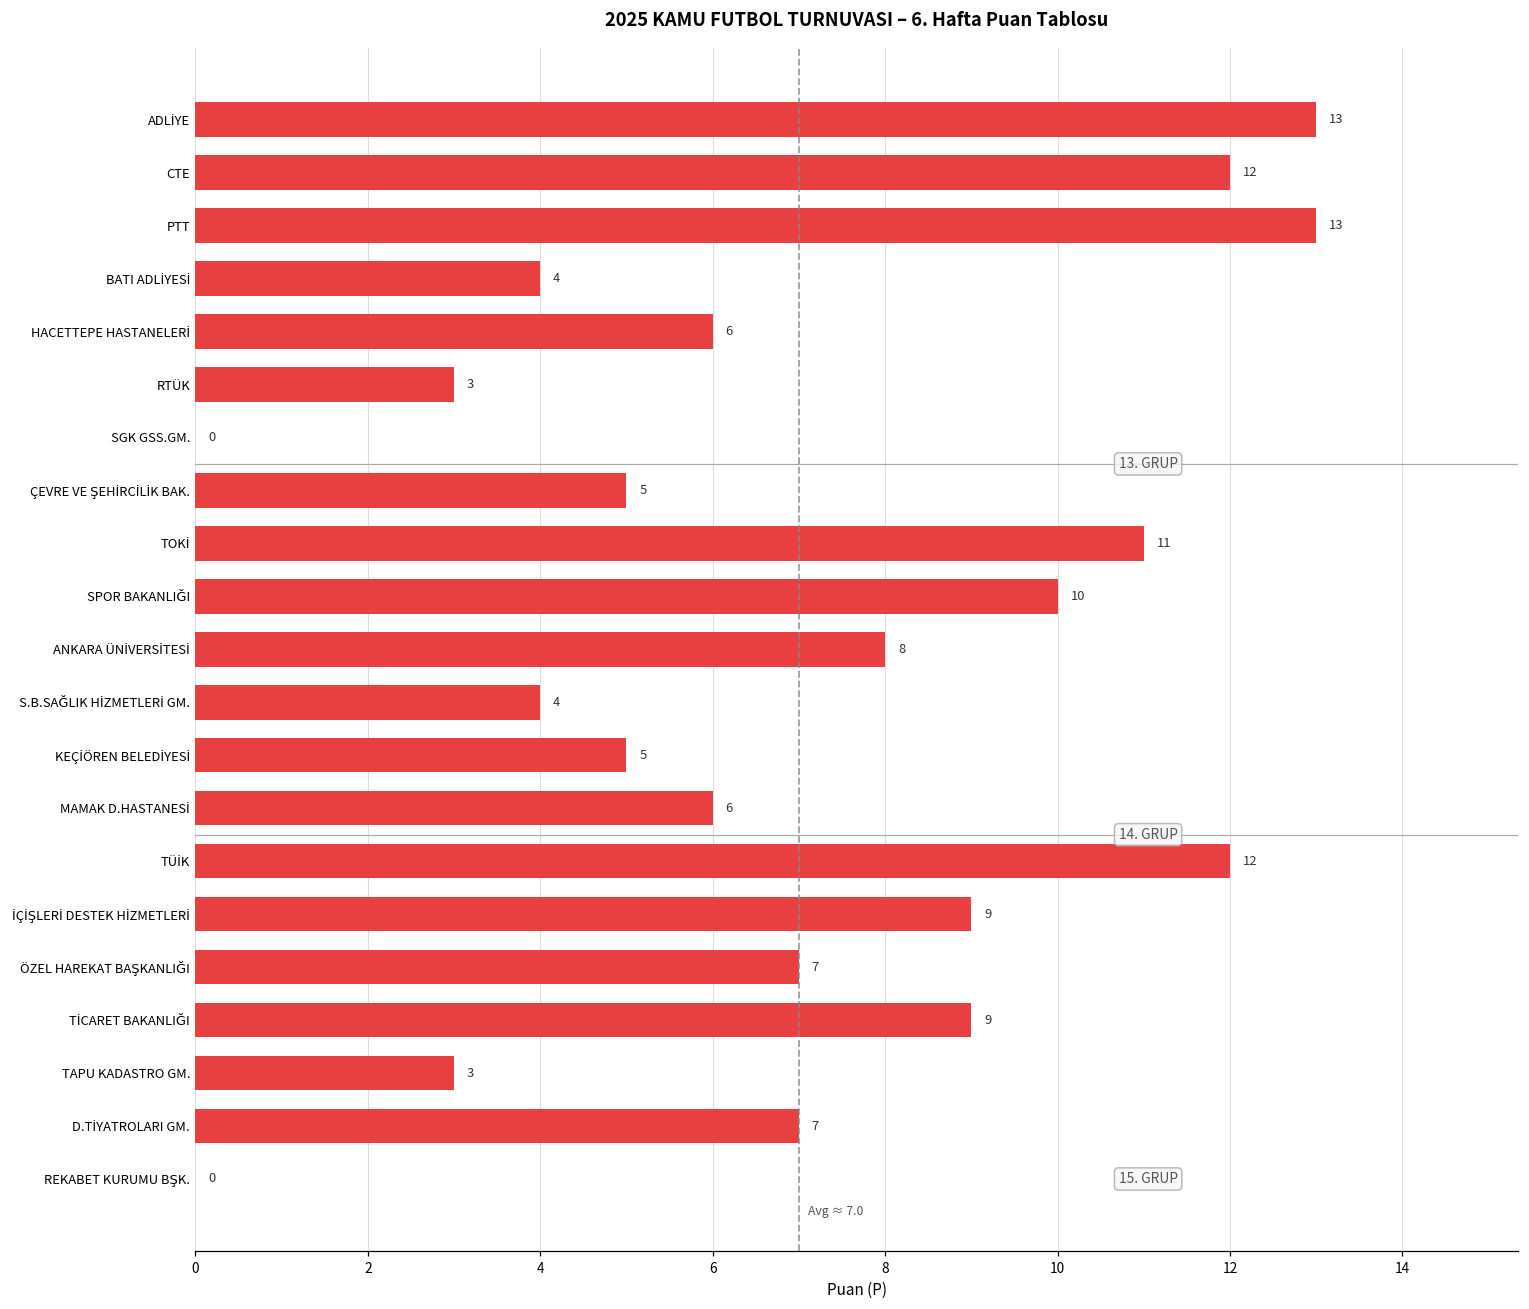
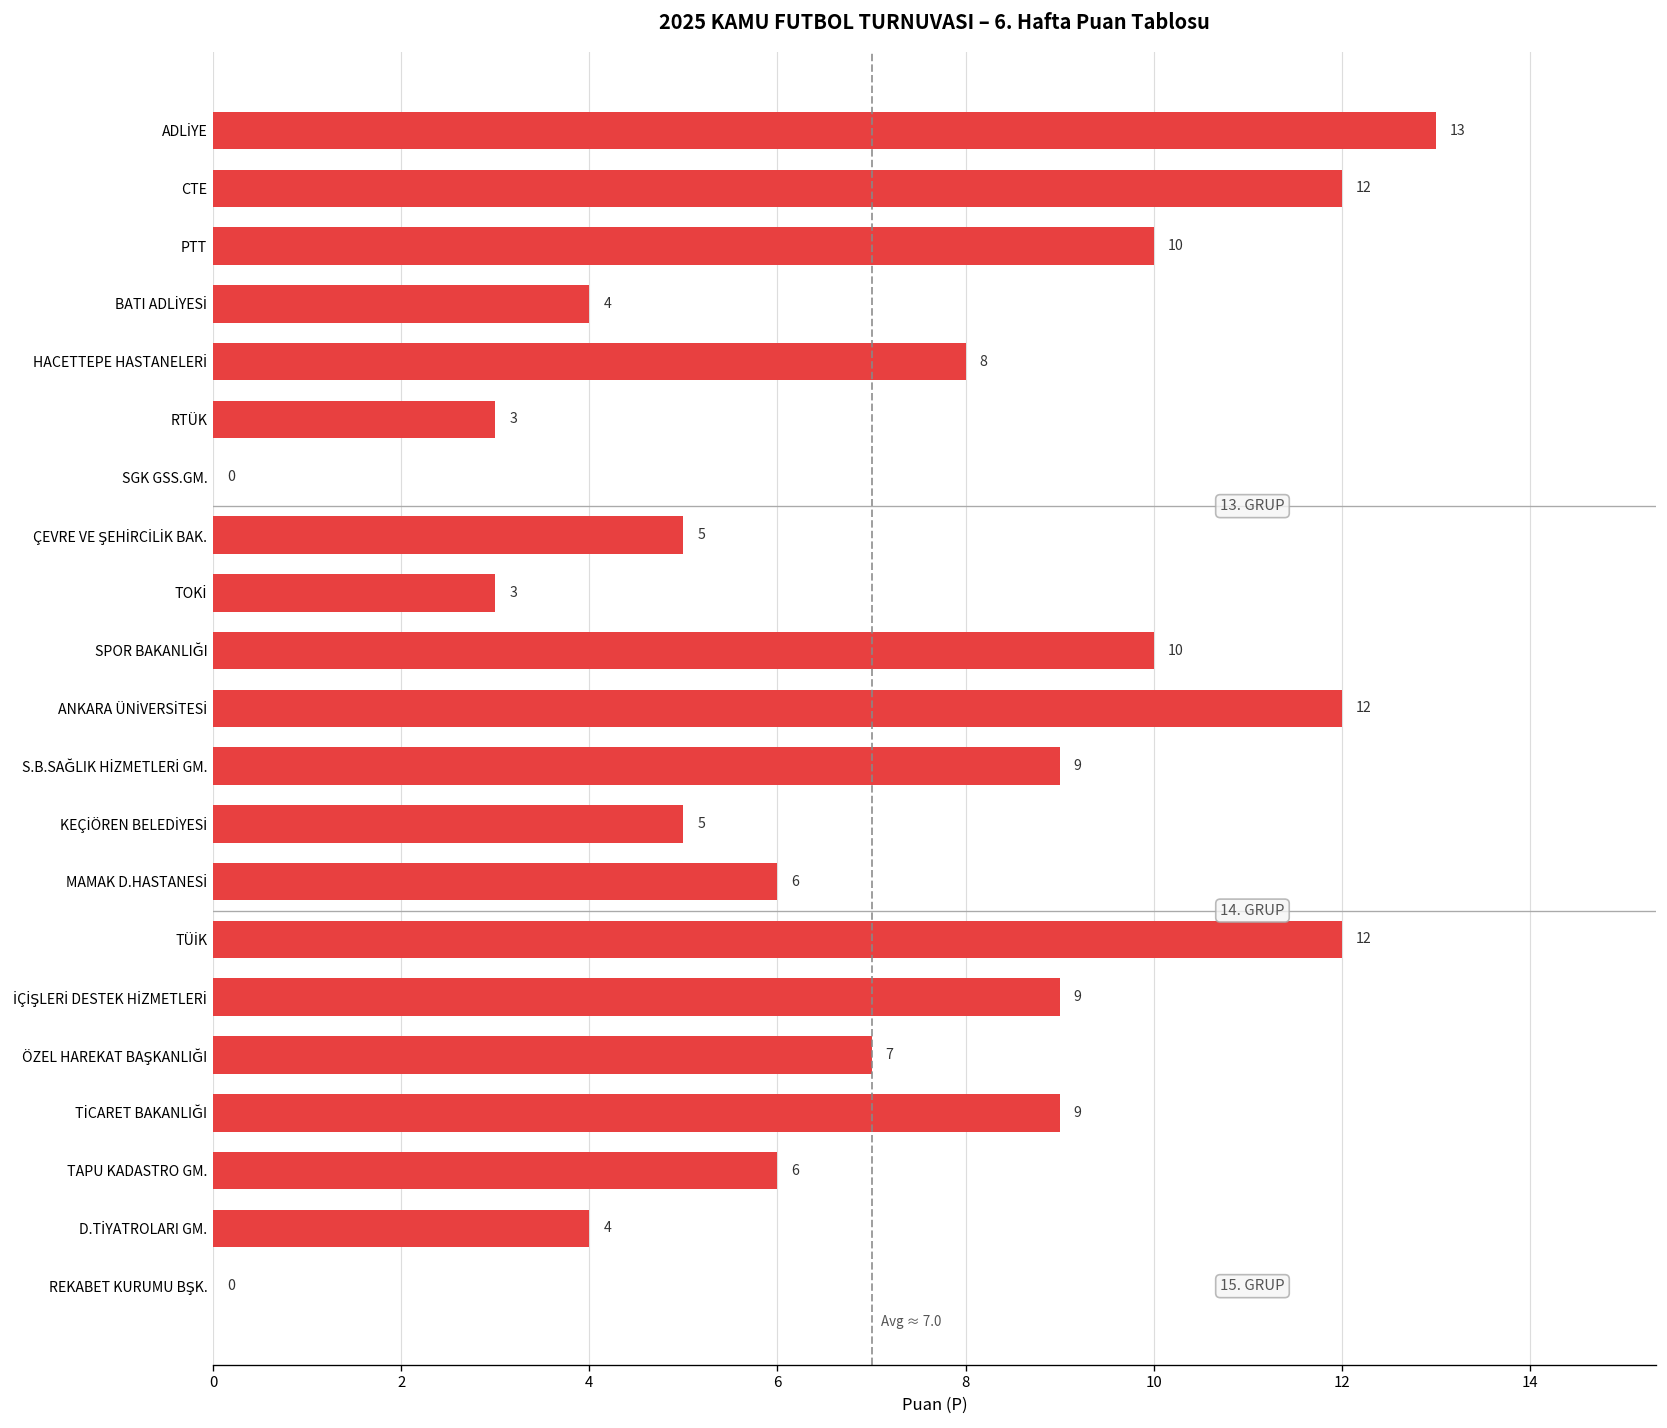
PTT: 13 -> 10
HACETTEPE HASTANELERİ: 6 -> 8
TOKİ: 11 -> 3
ANKARA ÜNİVERSİTESİ: 8 -> 12
S.B.SAĞLIK HİZMETLERİ GM.: 4 -> 9
TAPU KADASTRO GM.: 3 -> 6
D.TİYATROLARI GM.: 7 -> 4
